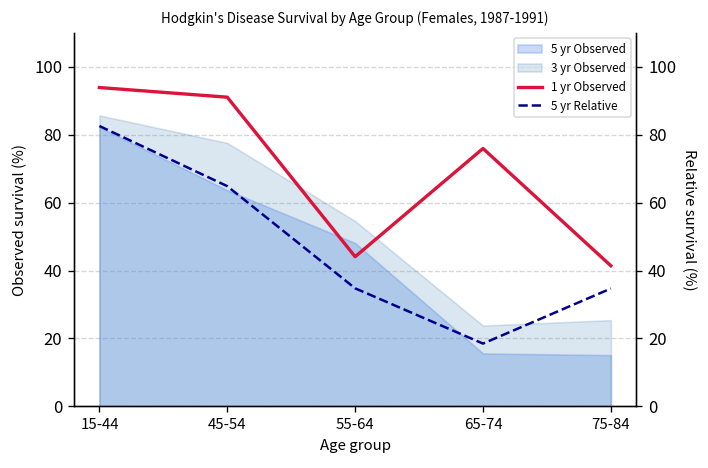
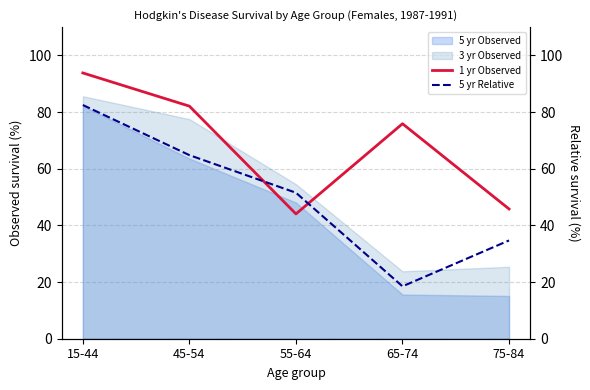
1 yr Observed, 45-54: 91 -> 82
1 yr Observed, 75-84: 41 -> 46
5 yr Relative, 55-64: 35 -> 52
